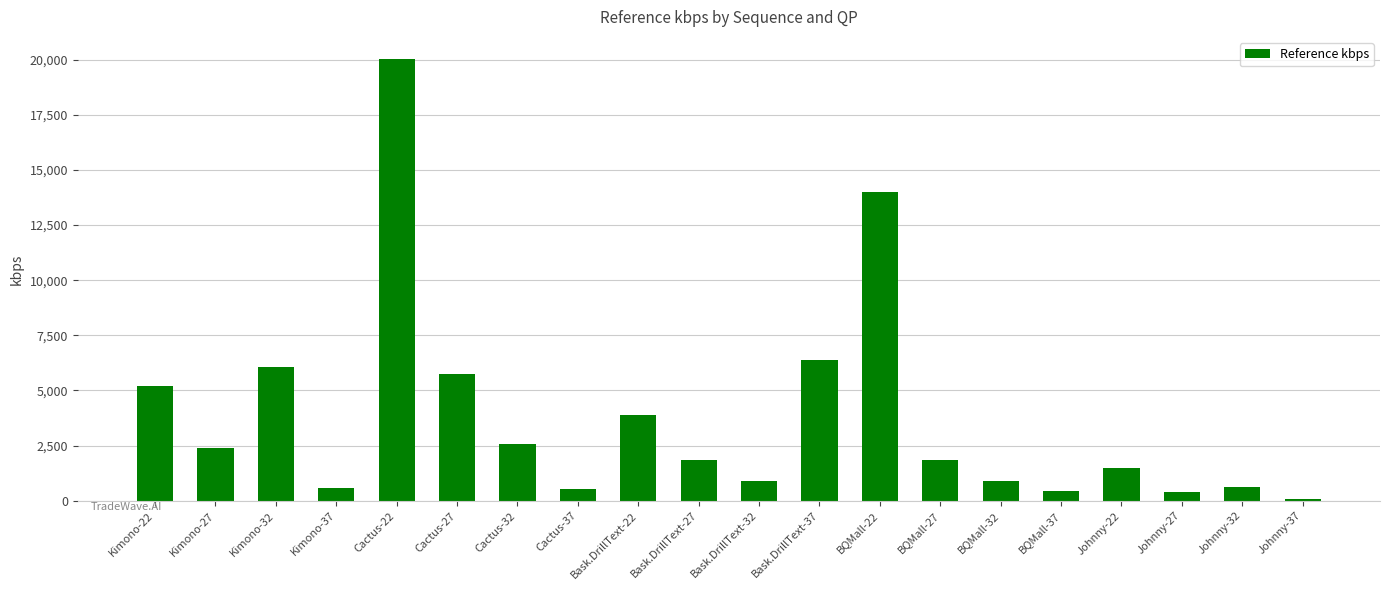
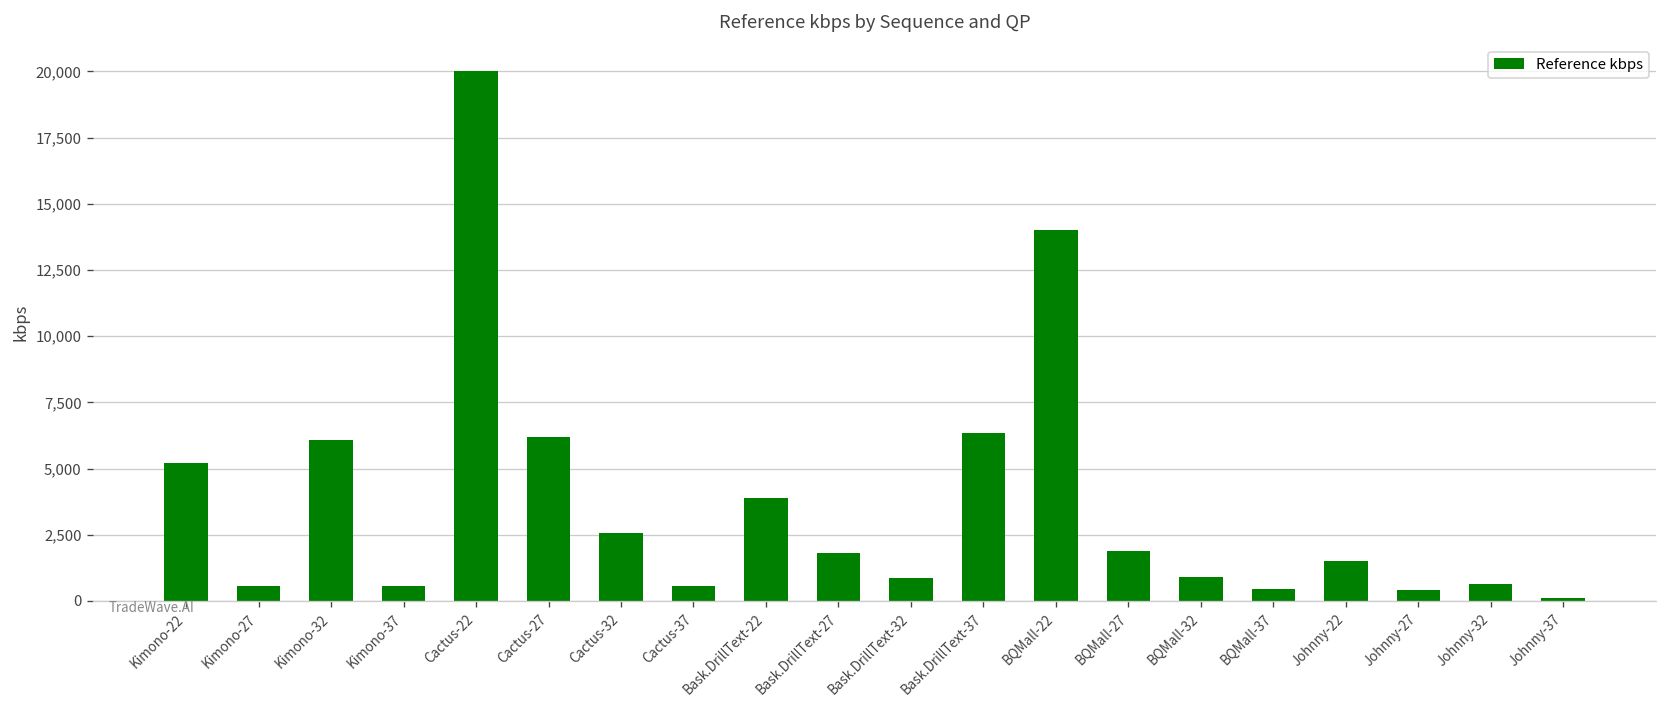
Kimono-27: 2,400 -> 600
Cactus-27: 5,700 -> 6,200
